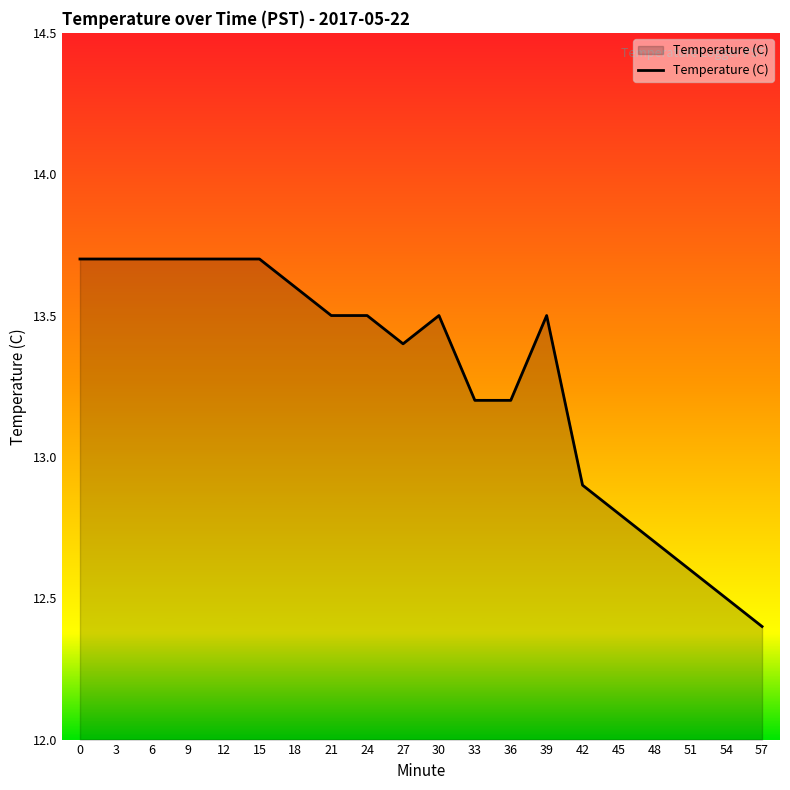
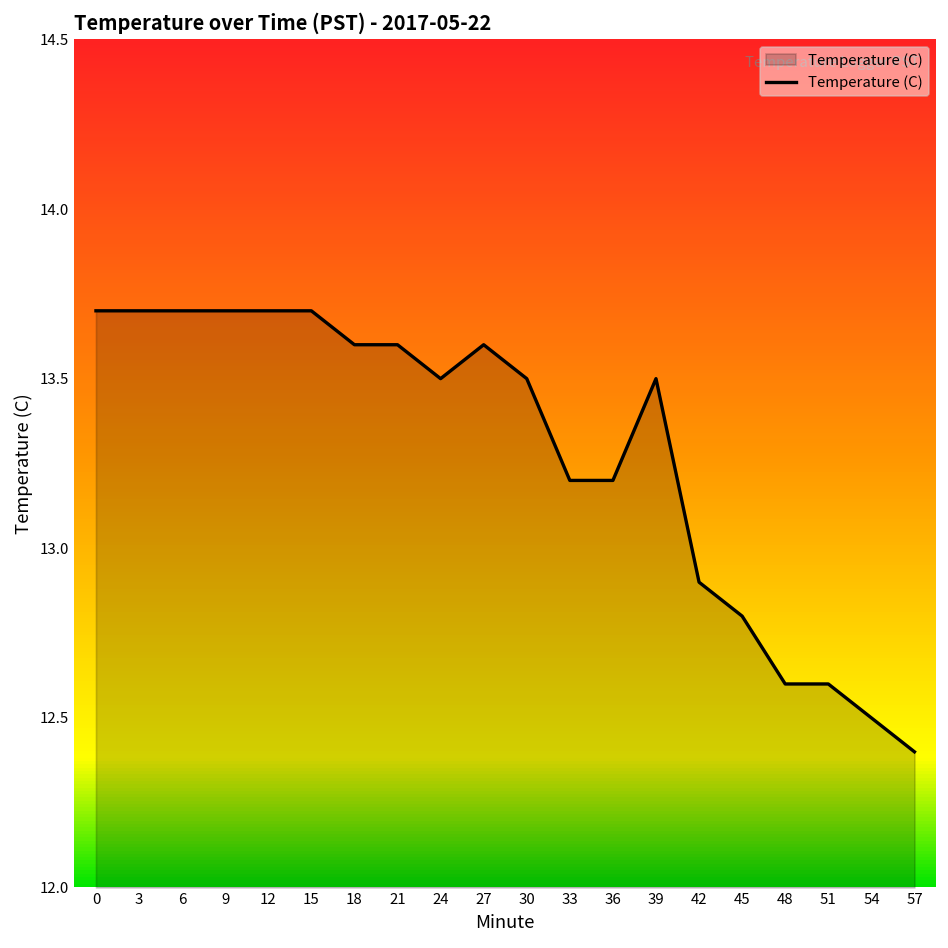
21: 13.5 -> 13.6
27: 13.4 -> 13.6
48: 12.7 -> 12.6
